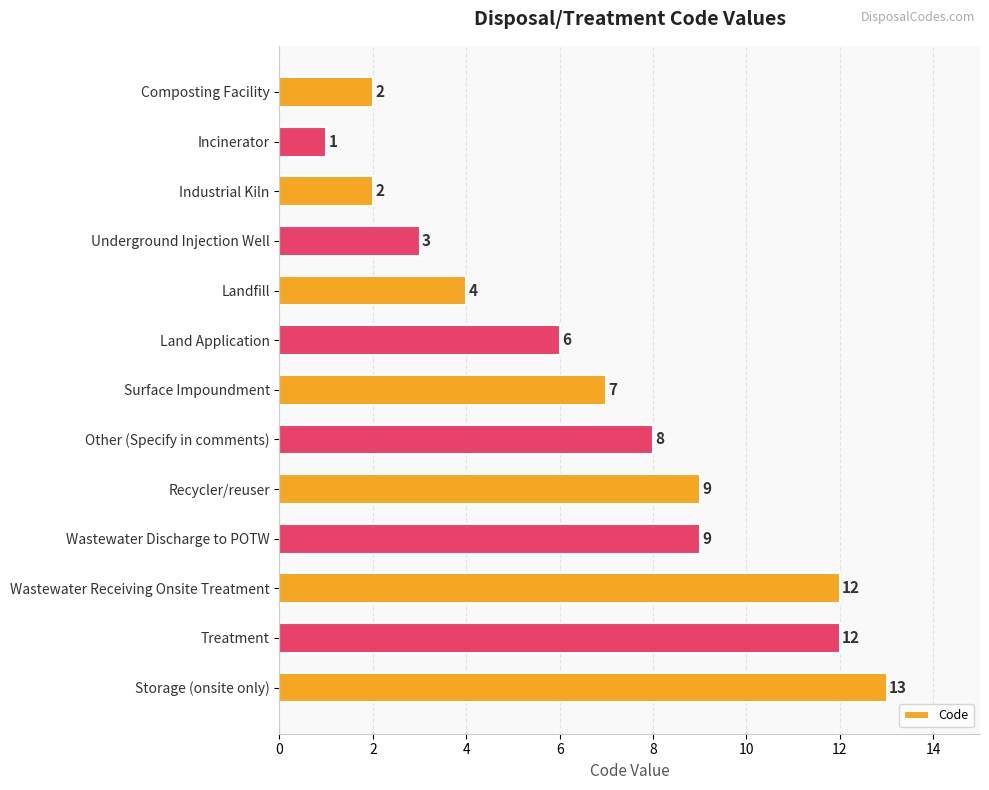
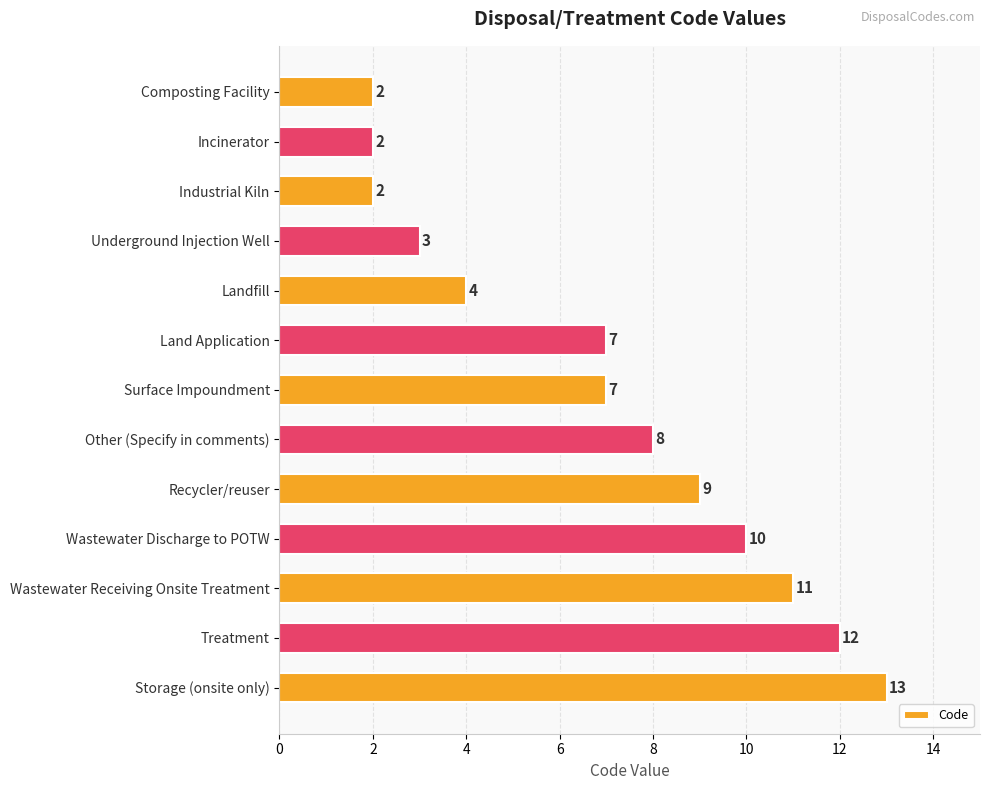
Incinerator: 1 -> 2
Land Application: 6 -> 7
Wastewater Discharge to POTW: 9 -> 10
Wastewater Receiving Onsite Treatment: 12 -> 11
